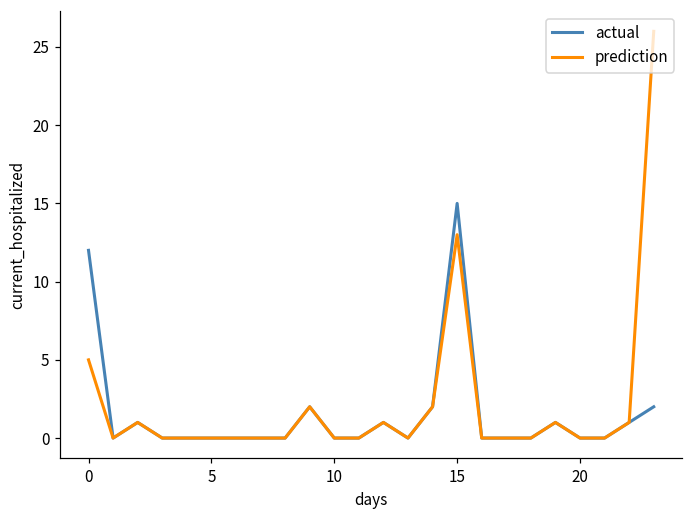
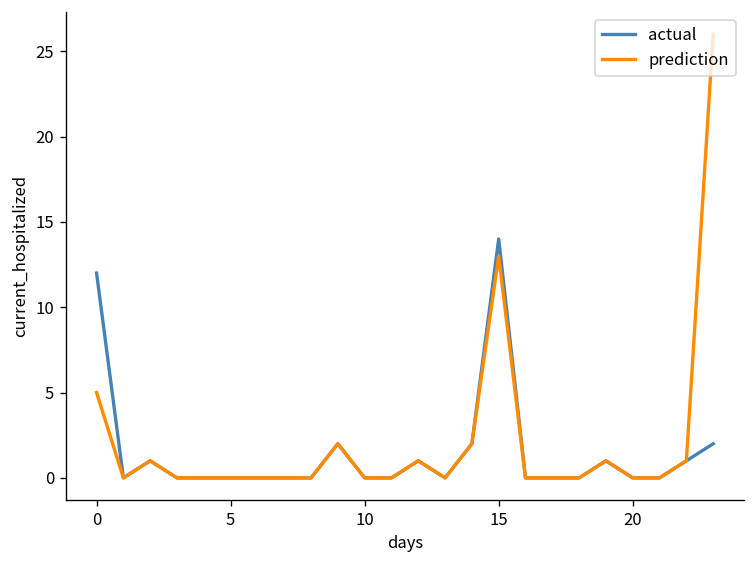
actual, 15: 15 -> 14
